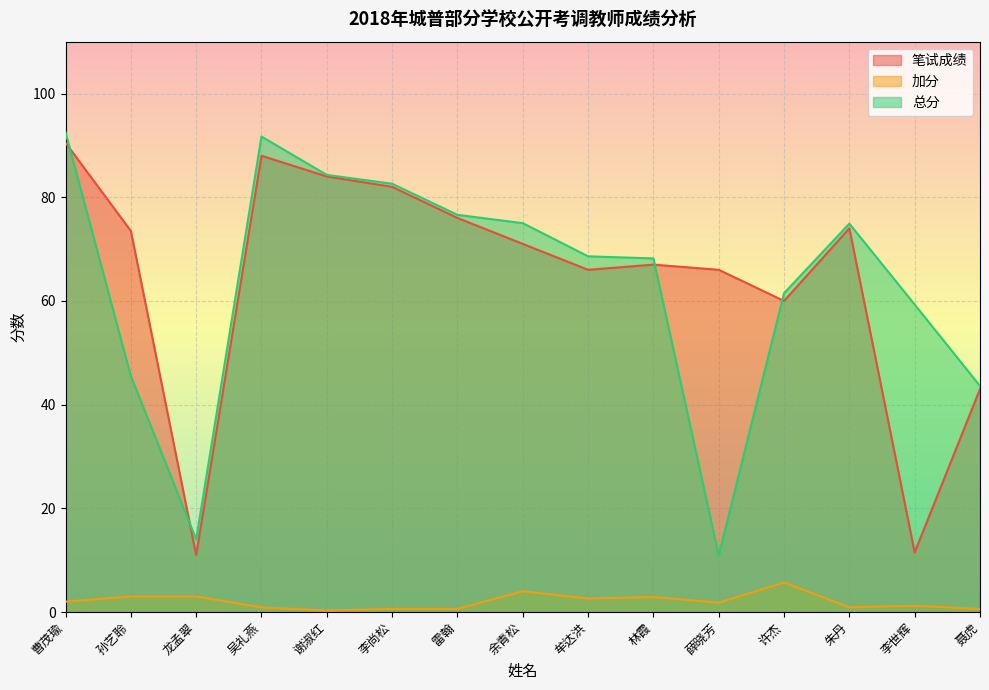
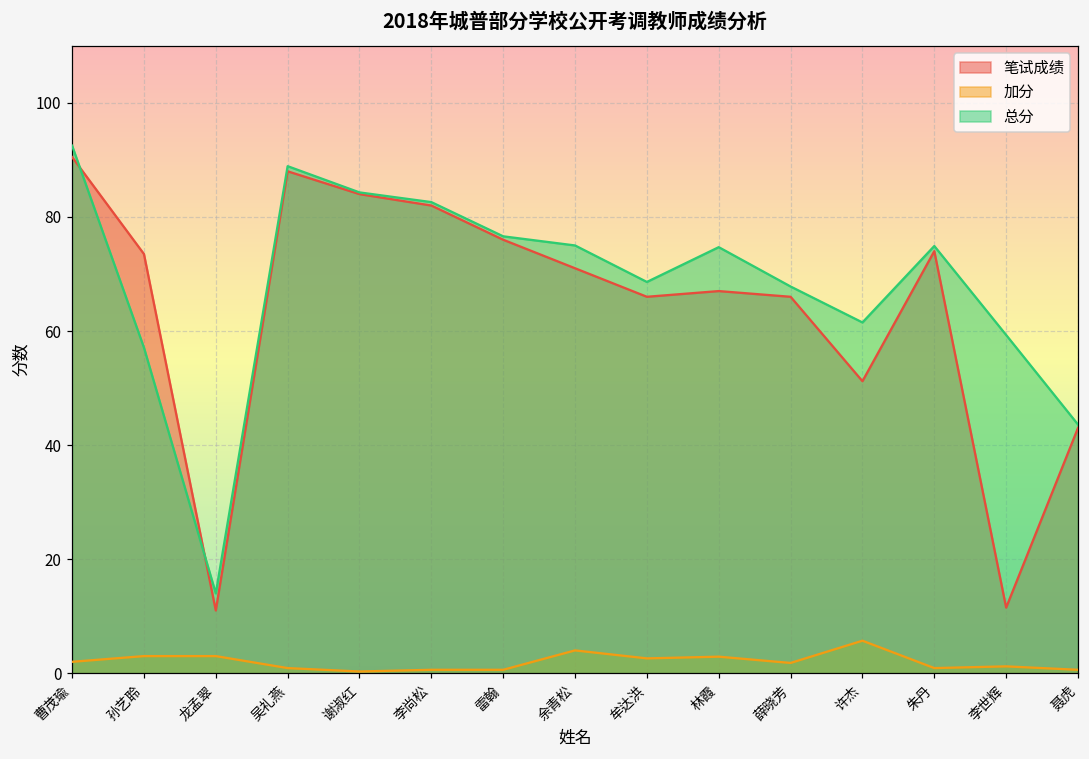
总分, 孙艺聆: 46 -> 57
总分, 吴礼燕: 92 -> 89
总分, 林霞: 68 -> 75
总分, 薛晓芳: 11 -> 68
笔试成绩, 许杰: 60 -> 51
